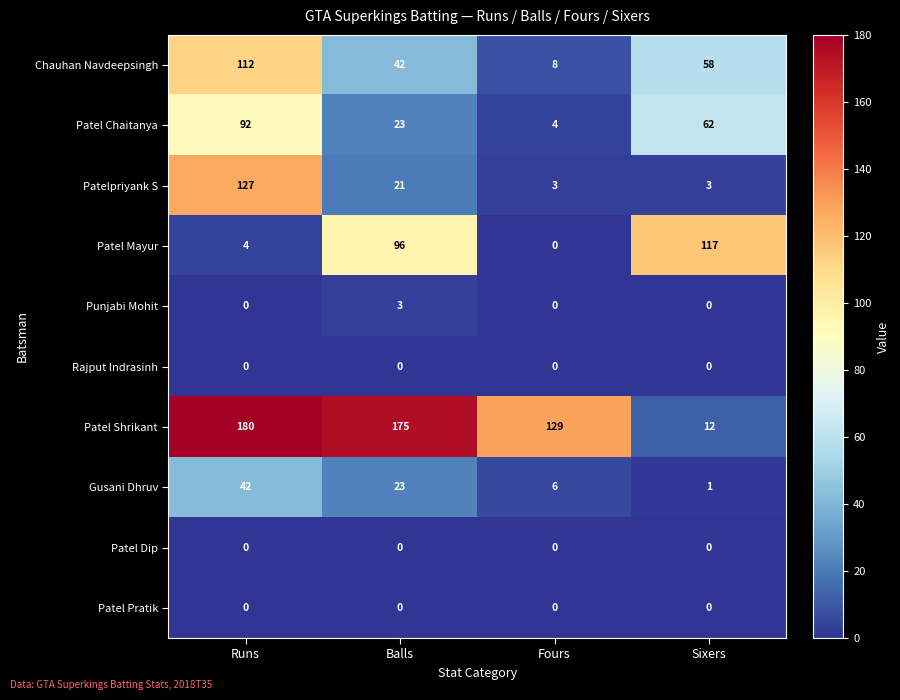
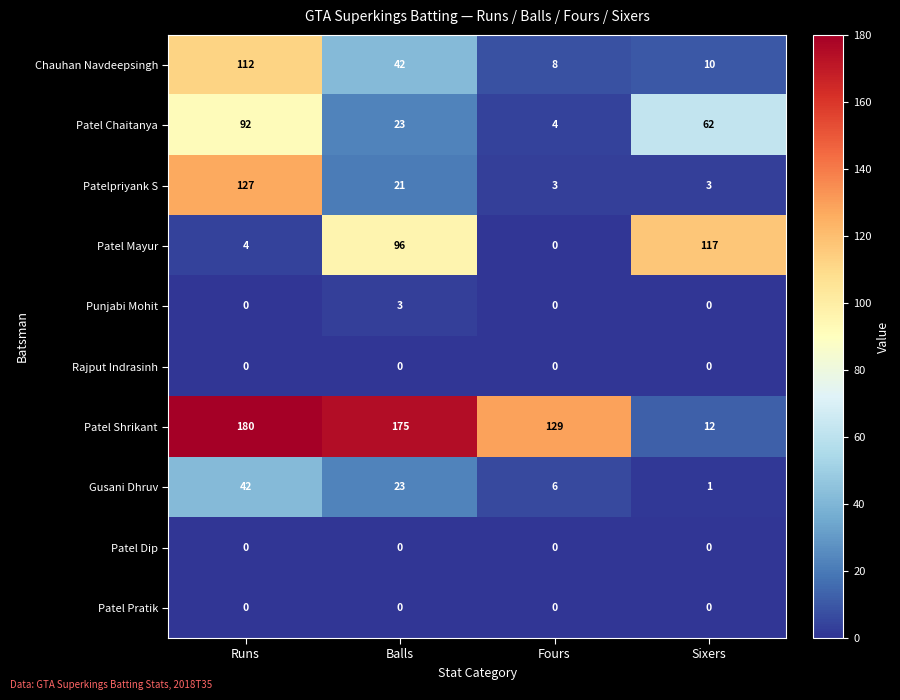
Chauhan Navdeepsingh, Sixers: 58 -> 10
